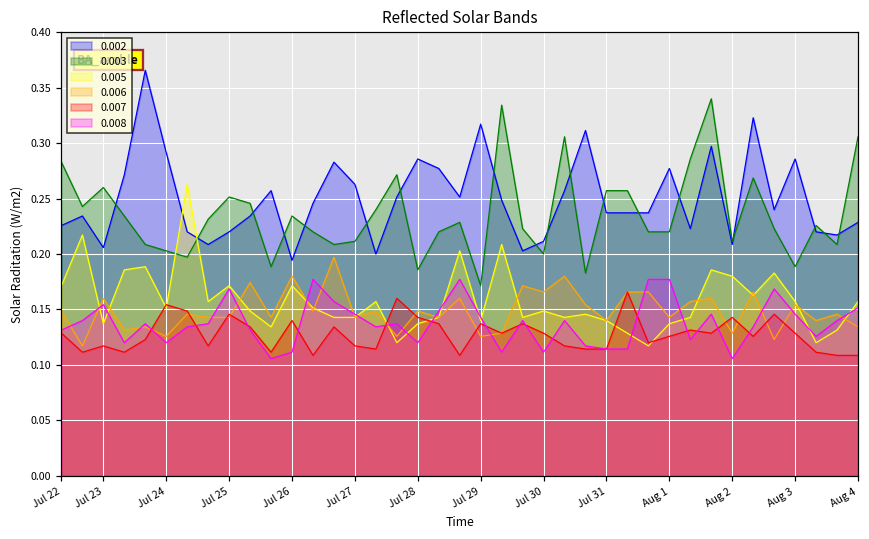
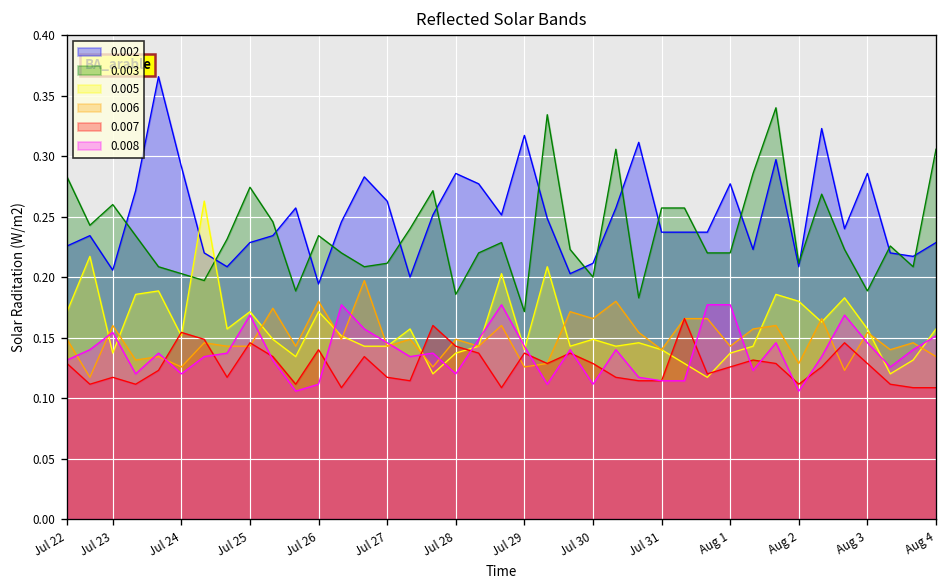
0.002, Jul 25: 0.220 -> 0.229
0.003, Jul 25: 0.251 -> 0.274
0.007, Aug 2: 0.143 -> 0.111
